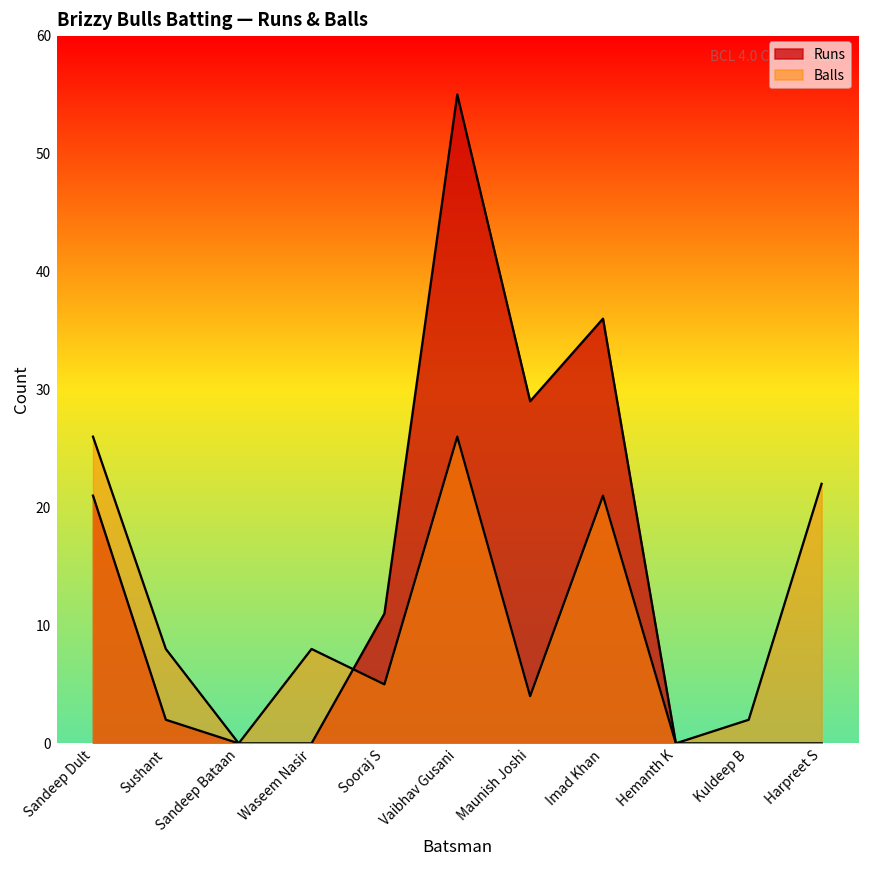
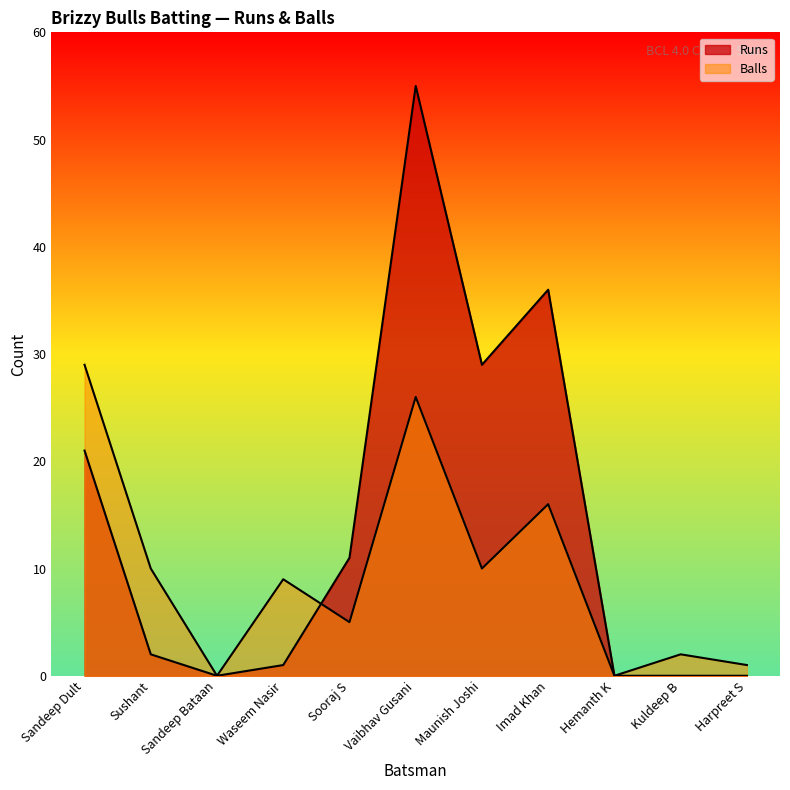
Balls, Sandeep Dult: 26 -> 29
Balls, Sushant: 8 -> 10
Runs, Waseem Nasir: 0 -> 1
Balls, Waseem Nasir: 8 -> 9
Balls, Maunish Joshi: 4 -> 10
Balls, Imad Khan: 21 -> 16
Balls, Harpreet S: 22 -> 1
